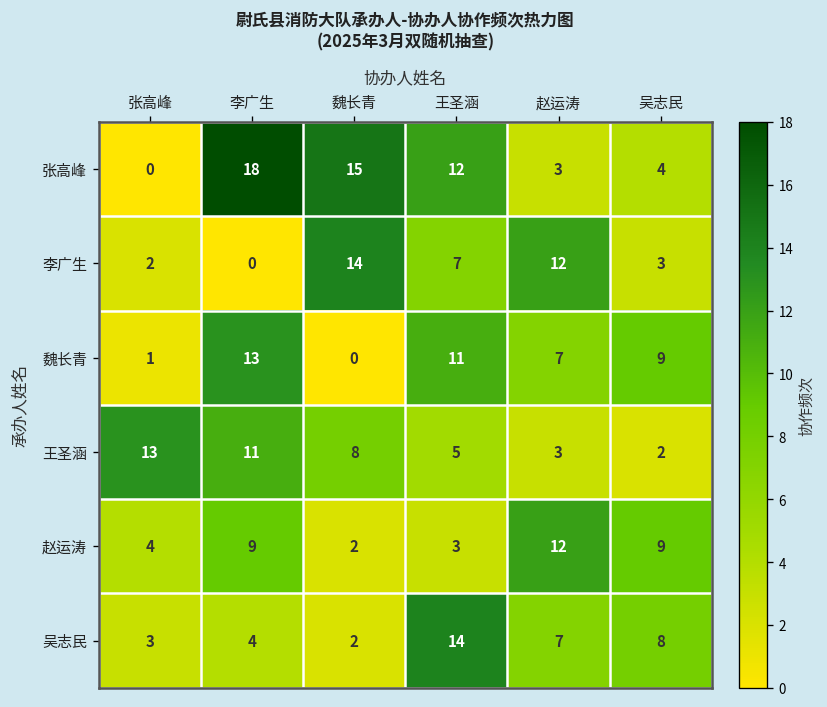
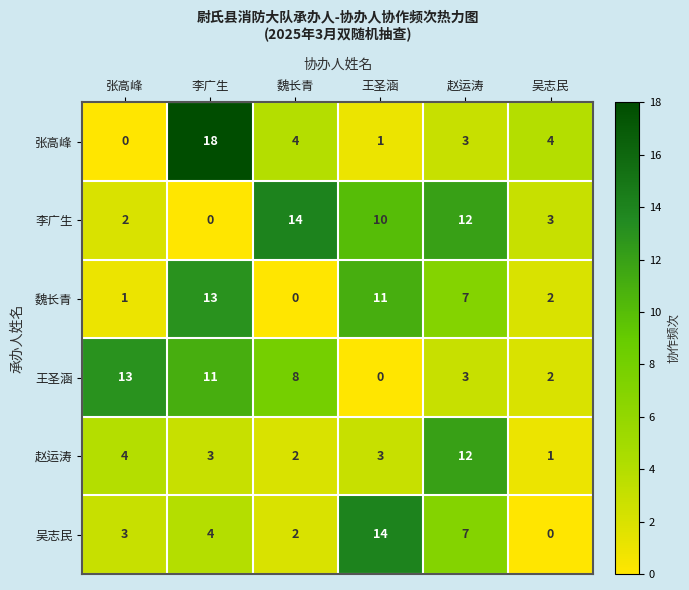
张高峰, 魏长青: 15 -> 4
张高峰, 王圣涵: 12 -> 1
李广生, 王圣涵: 7 -> 10
魏长青, 吴志民: 9 -> 2
王圣涵, 王圣涵: 5 -> 0
赵运涛, 李广生: 9 -> 3
赵运涛, 吴志民: 9 -> 1
吴志民, 吴志民: 8 -> 0
